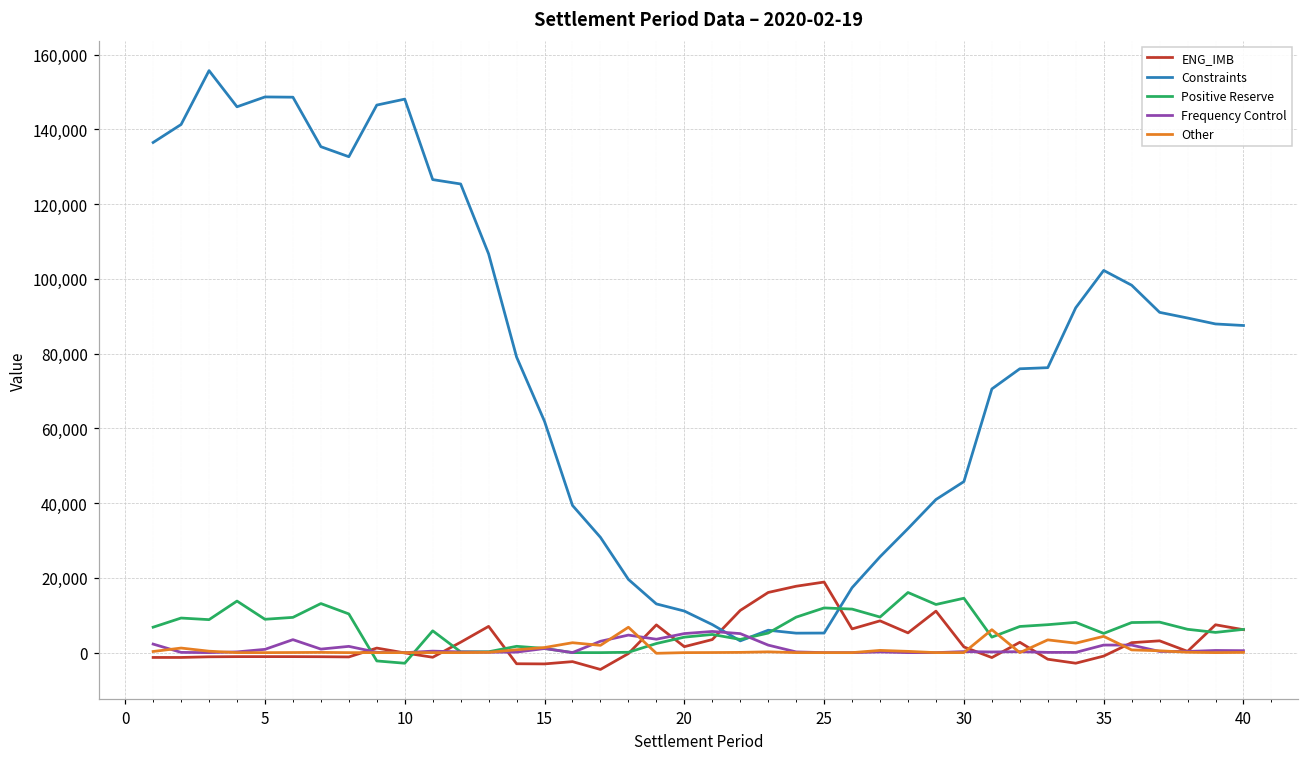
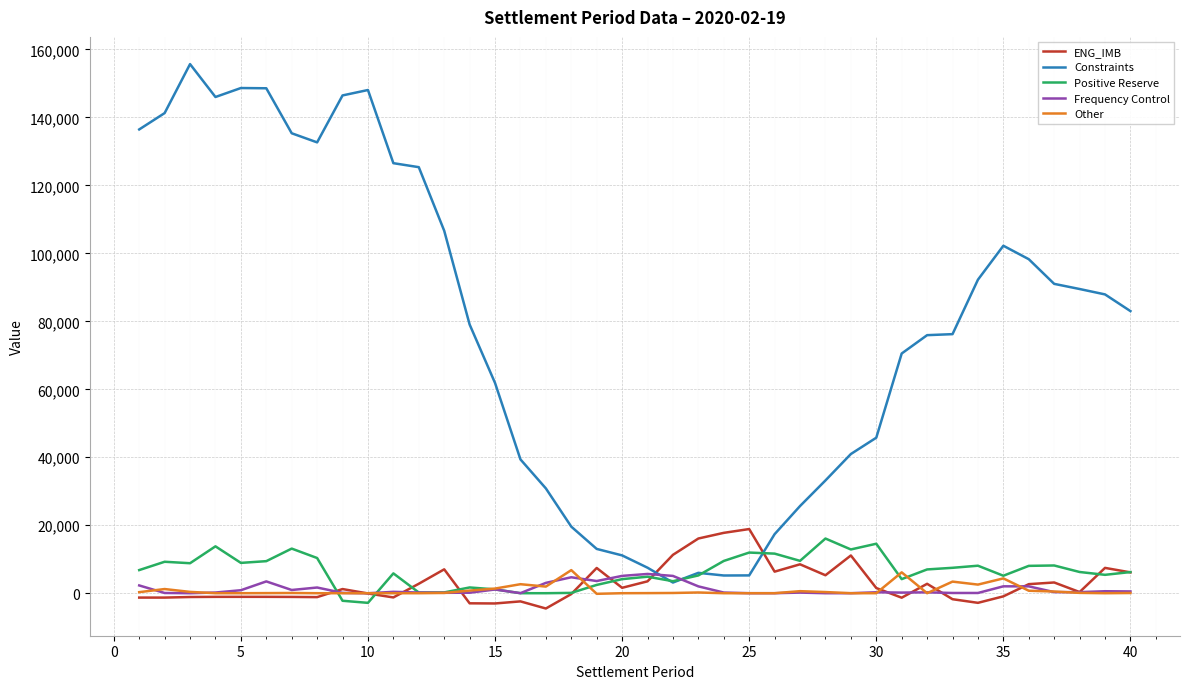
Constraints, 40: 88,000 -> 83,000
